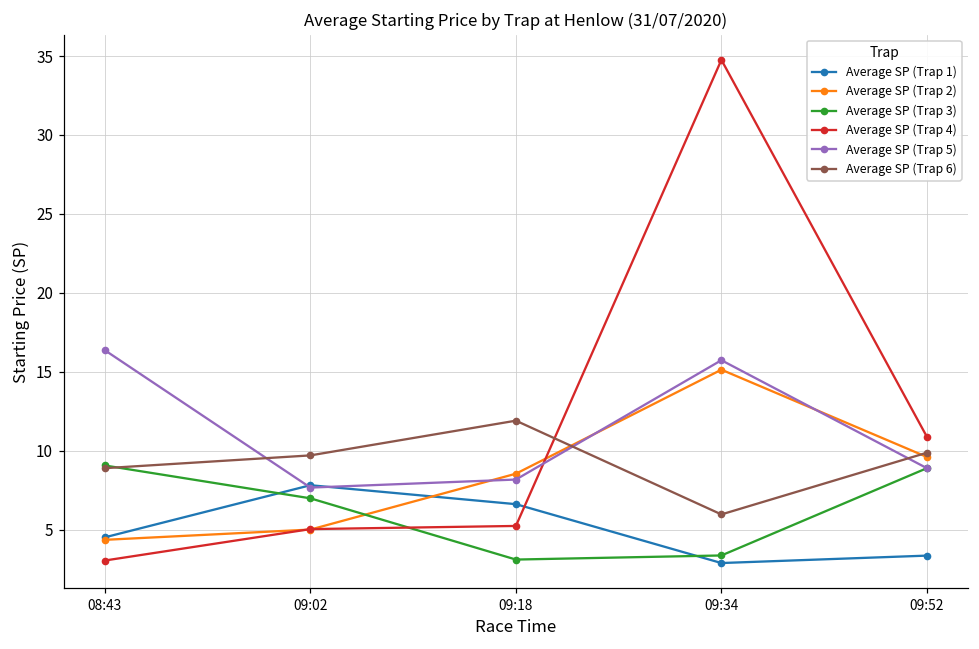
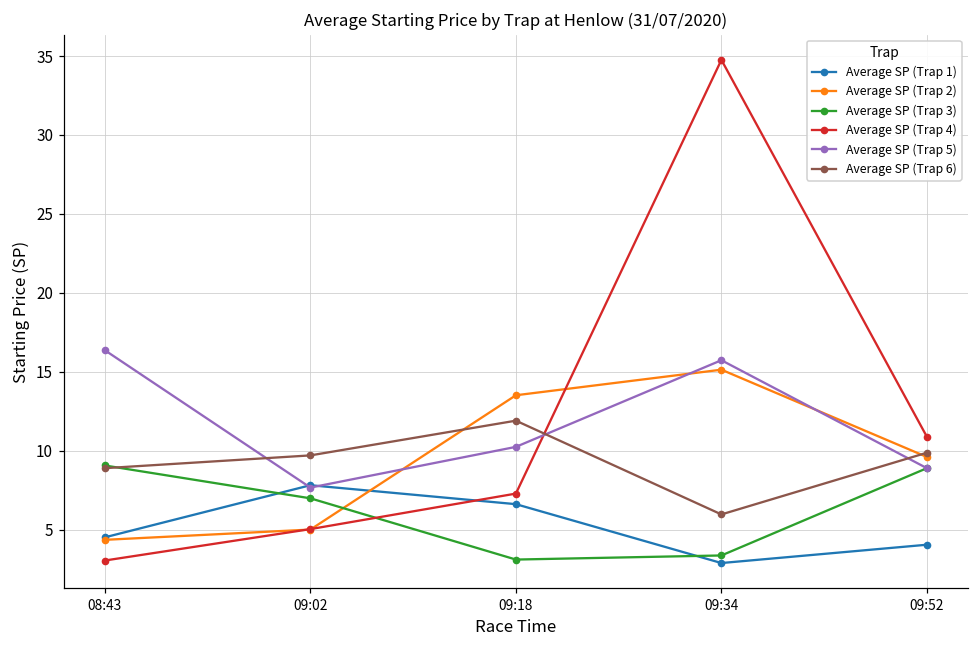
Average SP (Trap 2), 09:18: 8.5 -> 13.5
Average SP (Trap 4), 09:18: 5.2 -> 7.3
Average SP (Trap 5), 09:18: 8.2 -> 10.2
Average SP (Trap 1), 09:52: 3.4 -> 4.0
